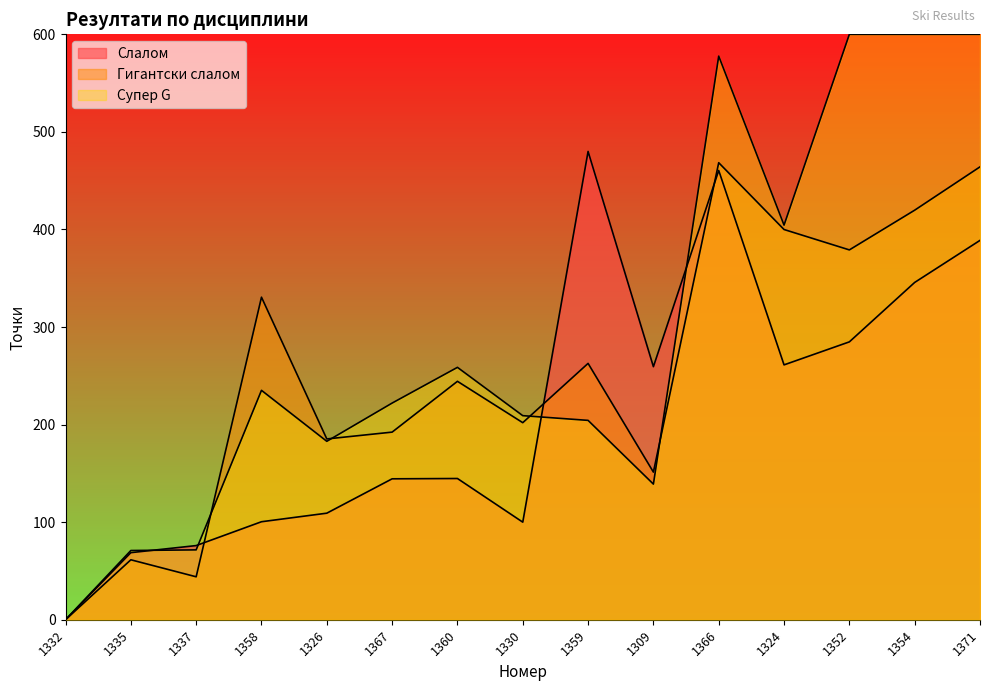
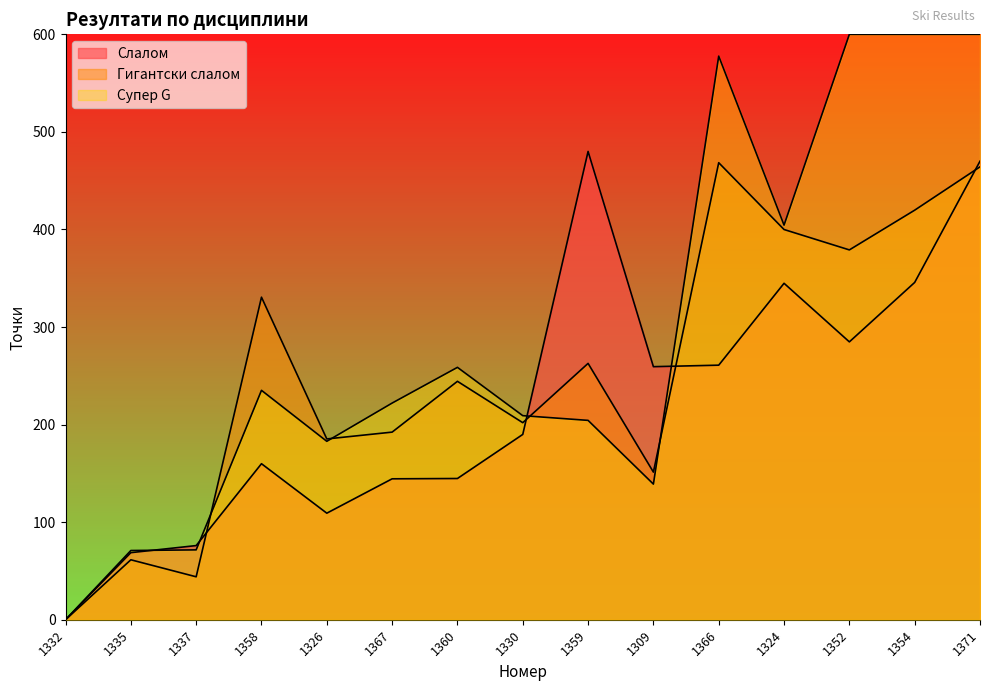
Слалом, 1358: 100 -> 160
Слалом, 1330: 100 -> 190
Слалом, 1366: 460 -> 260
Слалом, 1324: 260 -> 340
Слалом, 1371: 390 -> 470
